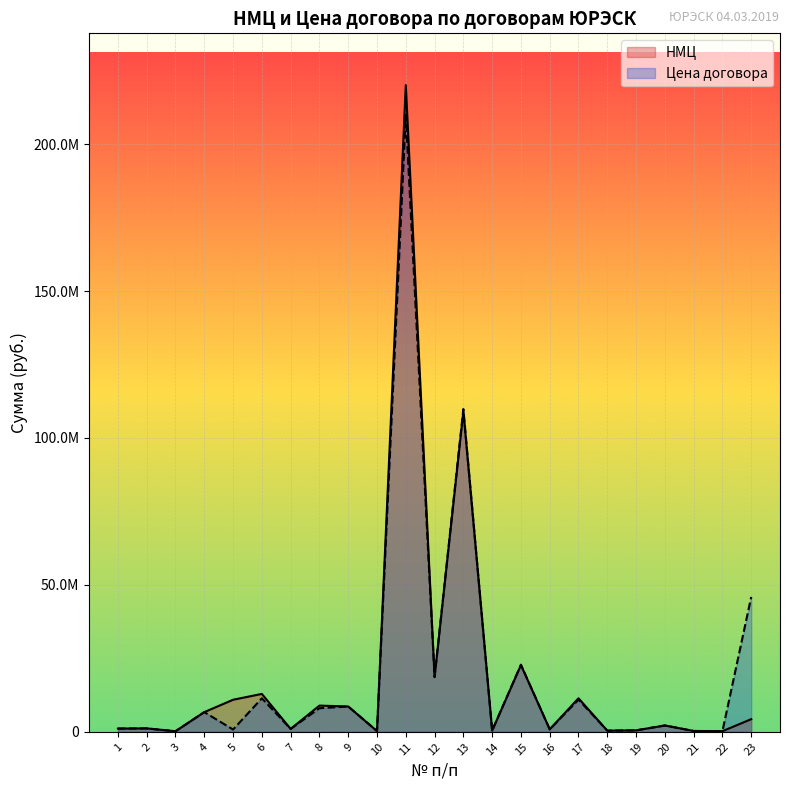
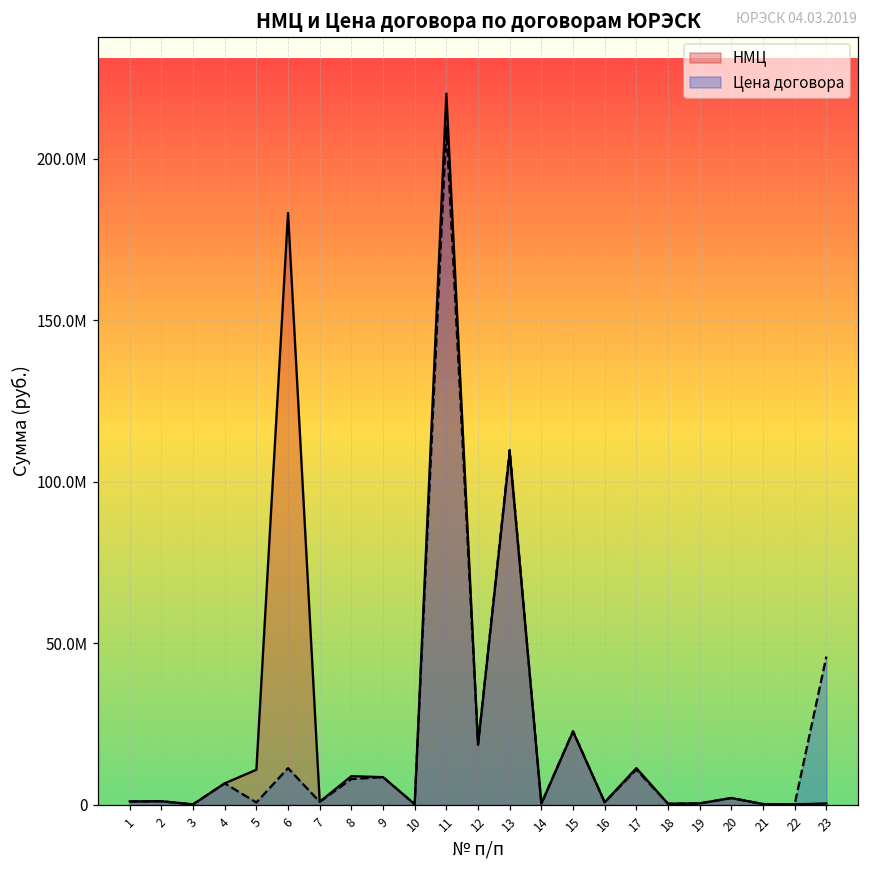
НМЦ, 6: 13000000 -> 183000000
НМЦ, 23: 4000000 -> 0
